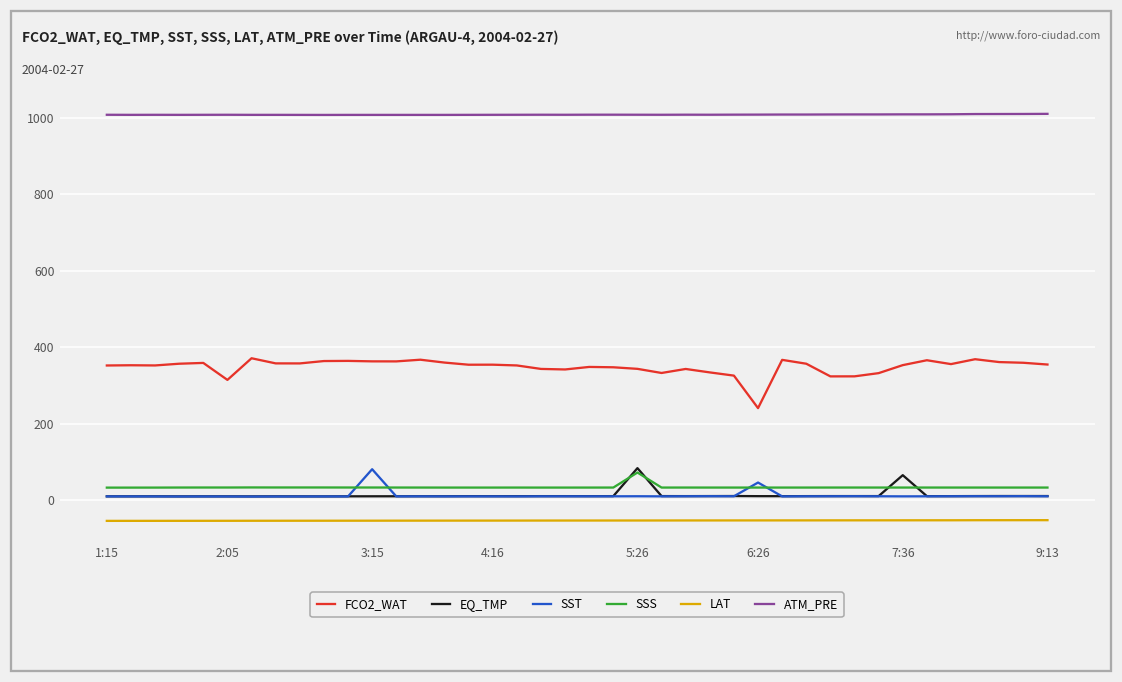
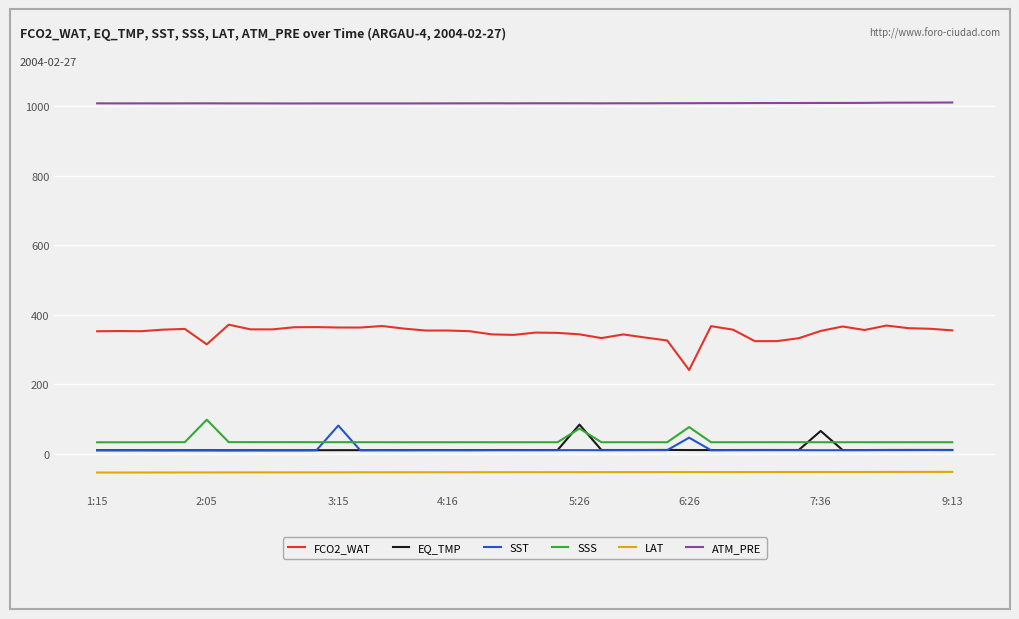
SSS, 2:05: 30 -> 100
SSS, 6:26: 30 -> 80
